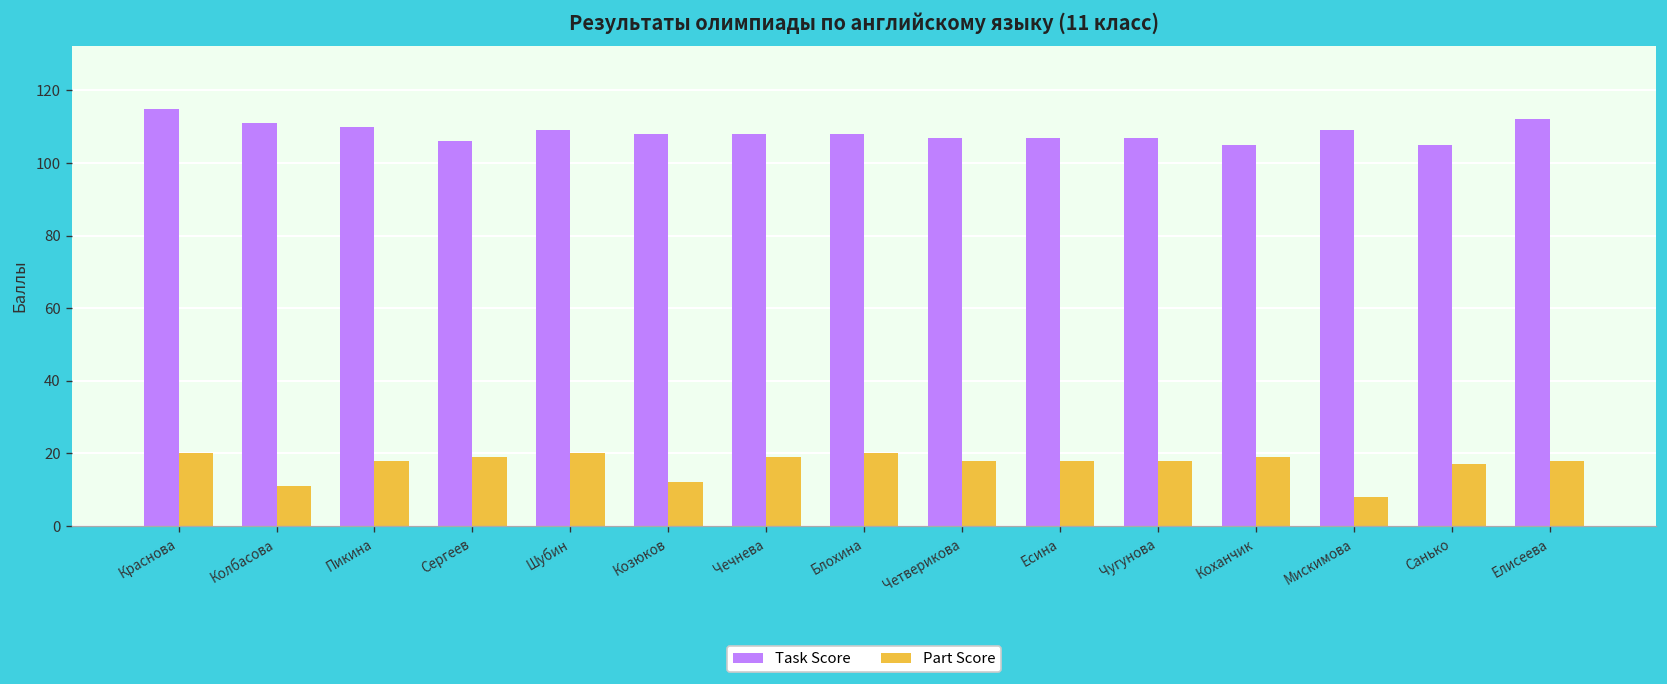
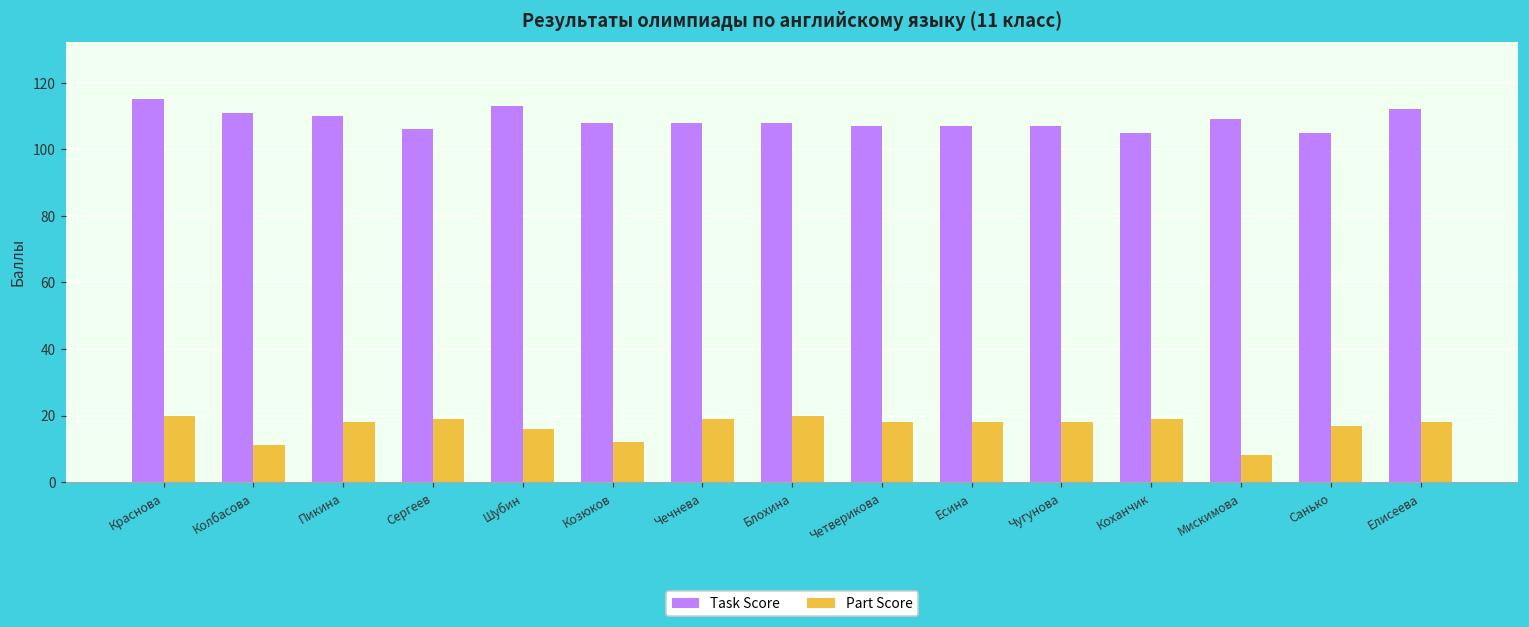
Task Score, Шубин: 109 -> 113
Part Score, Шубин: 20 -> 16
